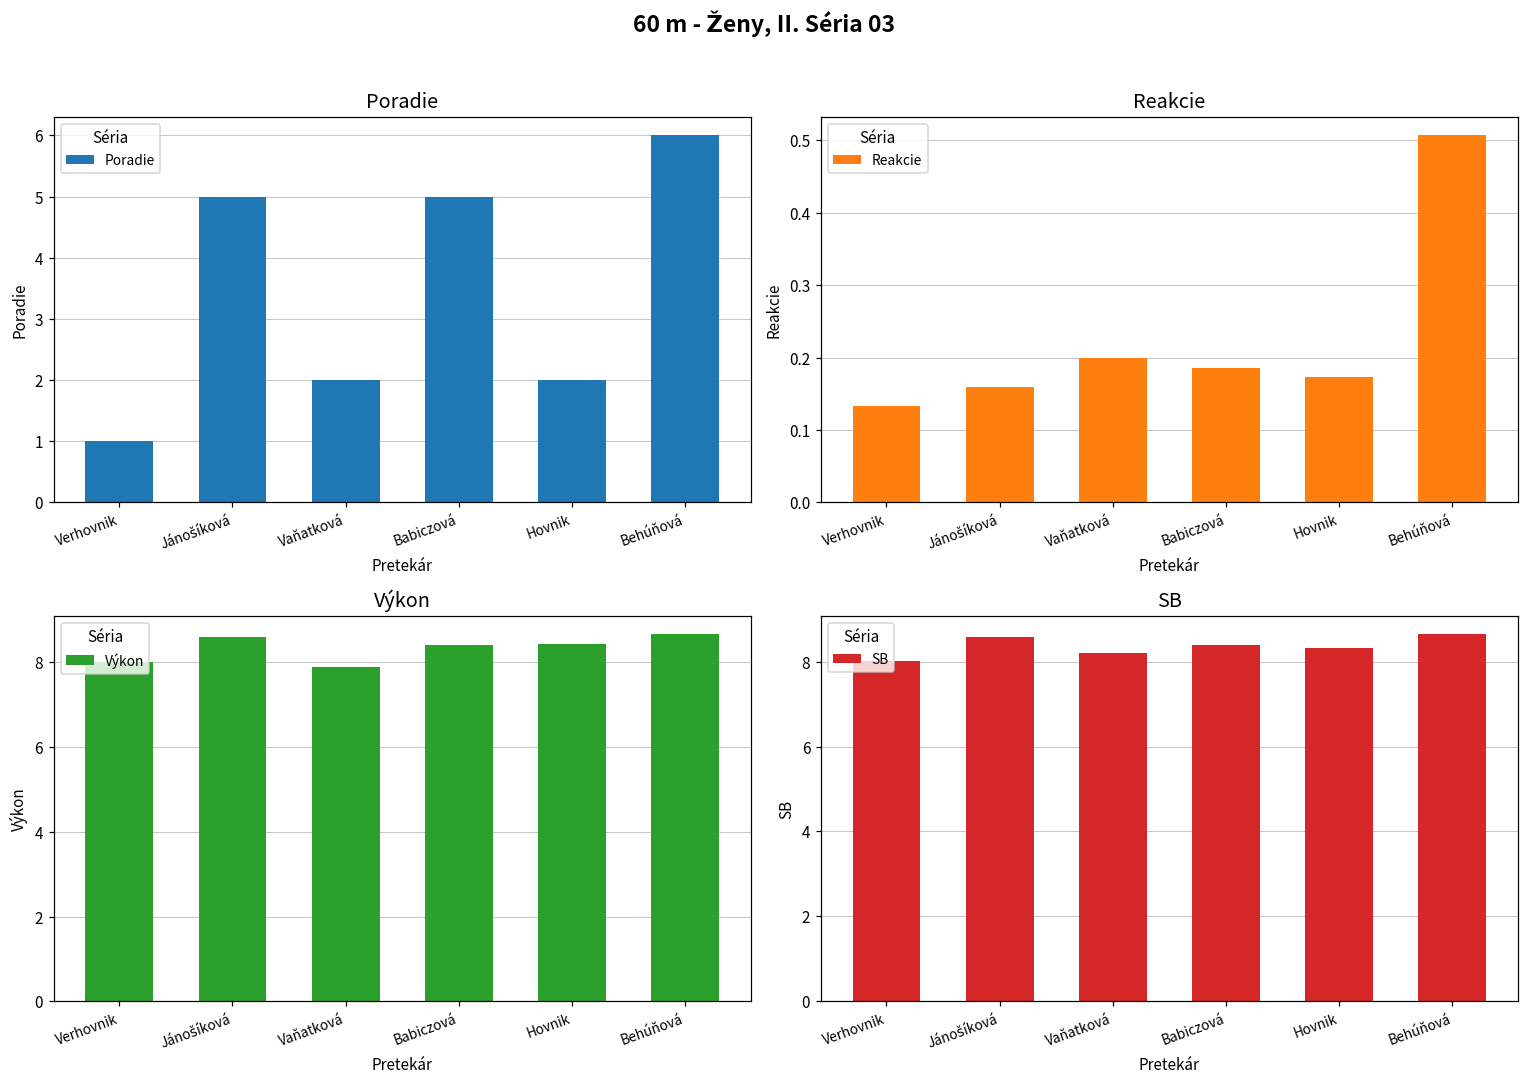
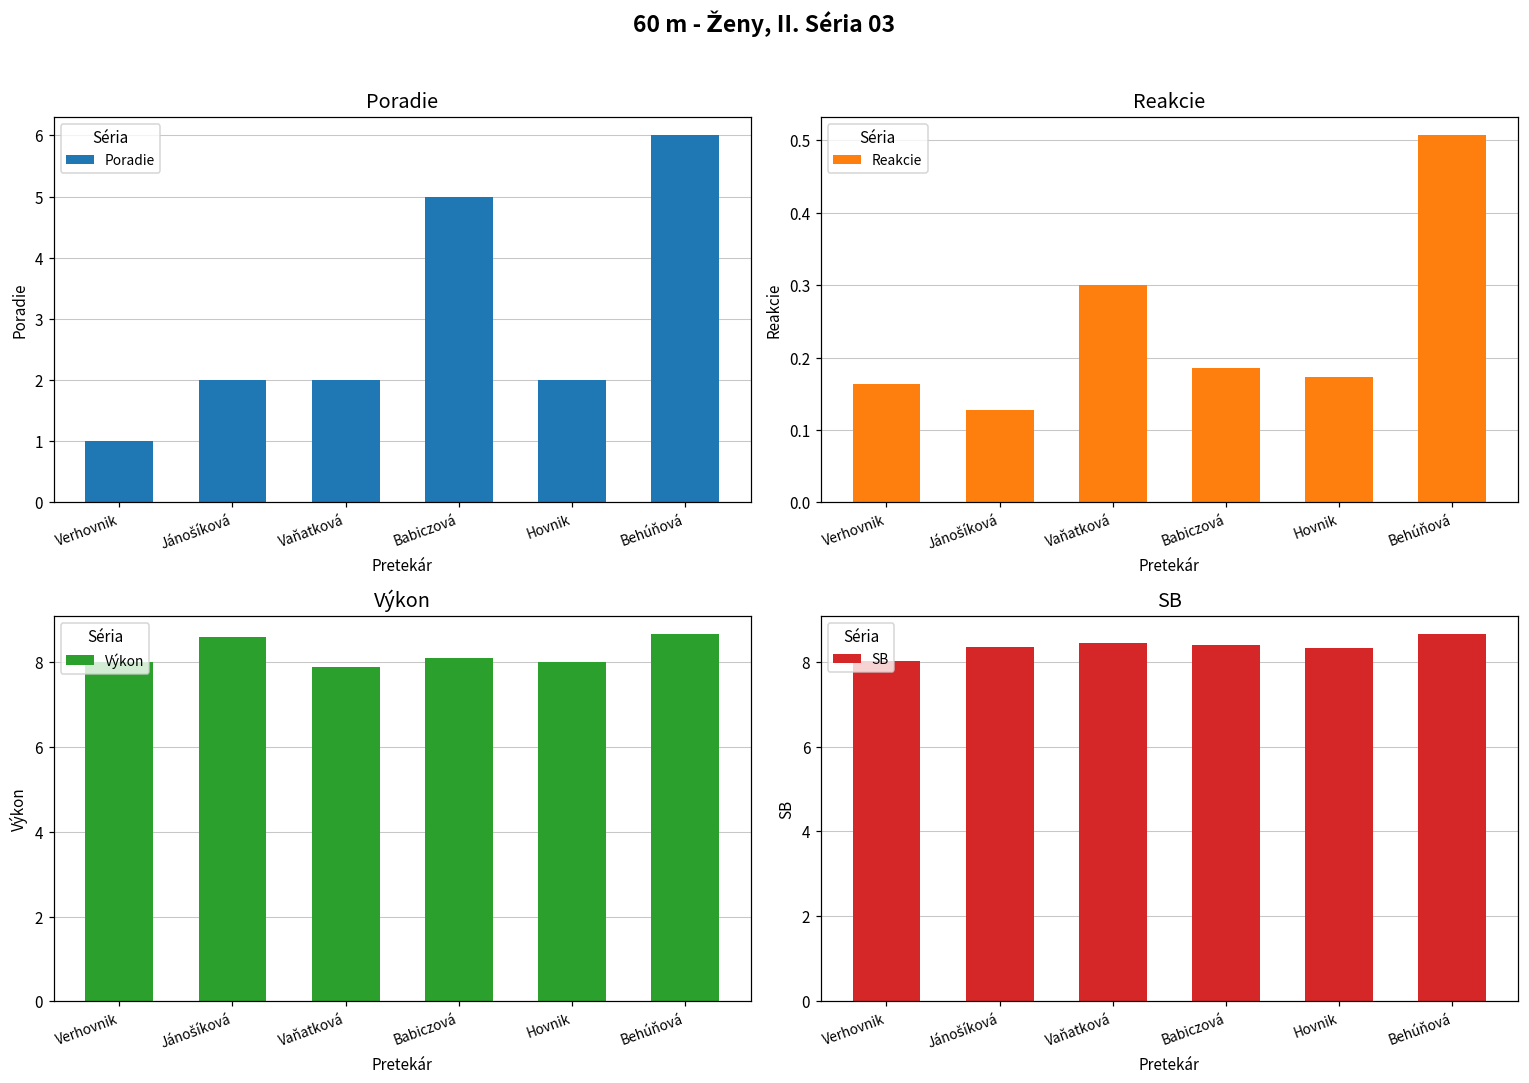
Poradie, Jánošíková: 5 -> 2
Reakcie, Verhovnik: 0.13 -> 0.16
Reakcie, Jánošíková: 0.16 -> 0.13
Reakcie, Vaňatková: 0.2 -> 0.3
Výkon, Babiczová: 8.4 -> 8.1
Výkon, Hovnik: 8.4 -> 8.0
SB, Jánošíková: 8.6 -> 8.3
SB, Vaňatková: 8.2 -> 8.4
